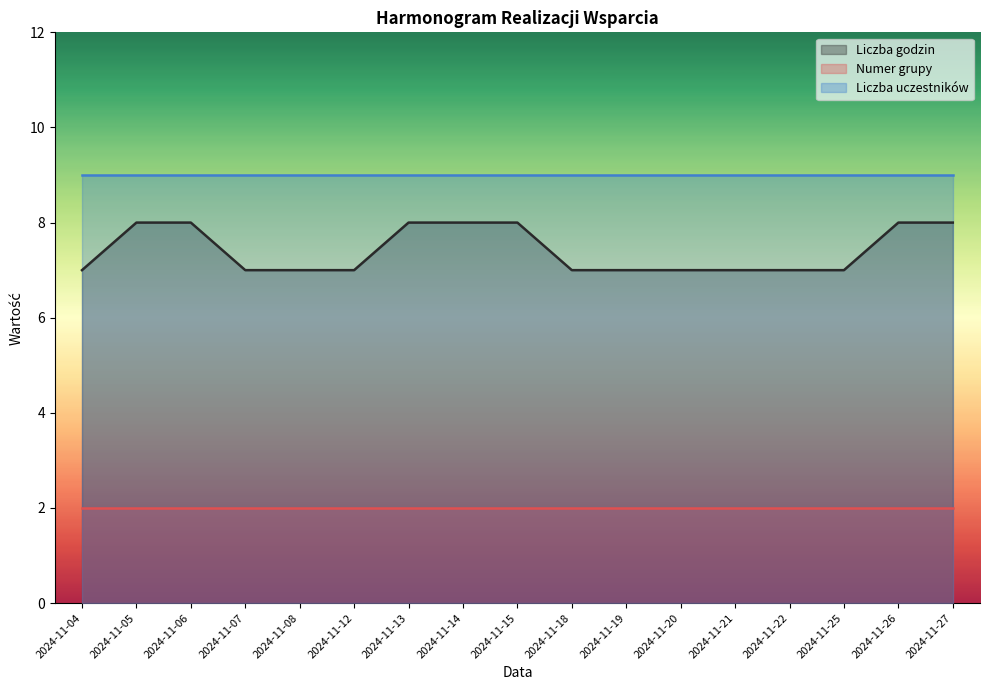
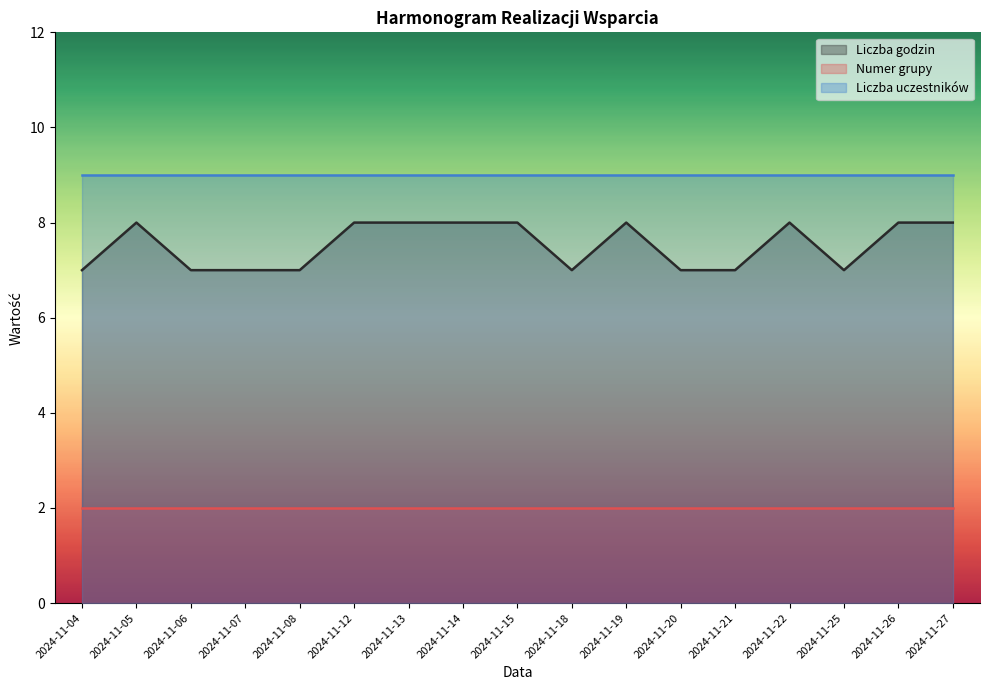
Liczba godzin, 2024-11-06: 8 -> 7
Liczba godzin, 2024-11-12: 7 -> 8
Liczba godzin, 2024-11-19: 7 -> 8
Liczba godzin, 2024-11-22: 7 -> 8
